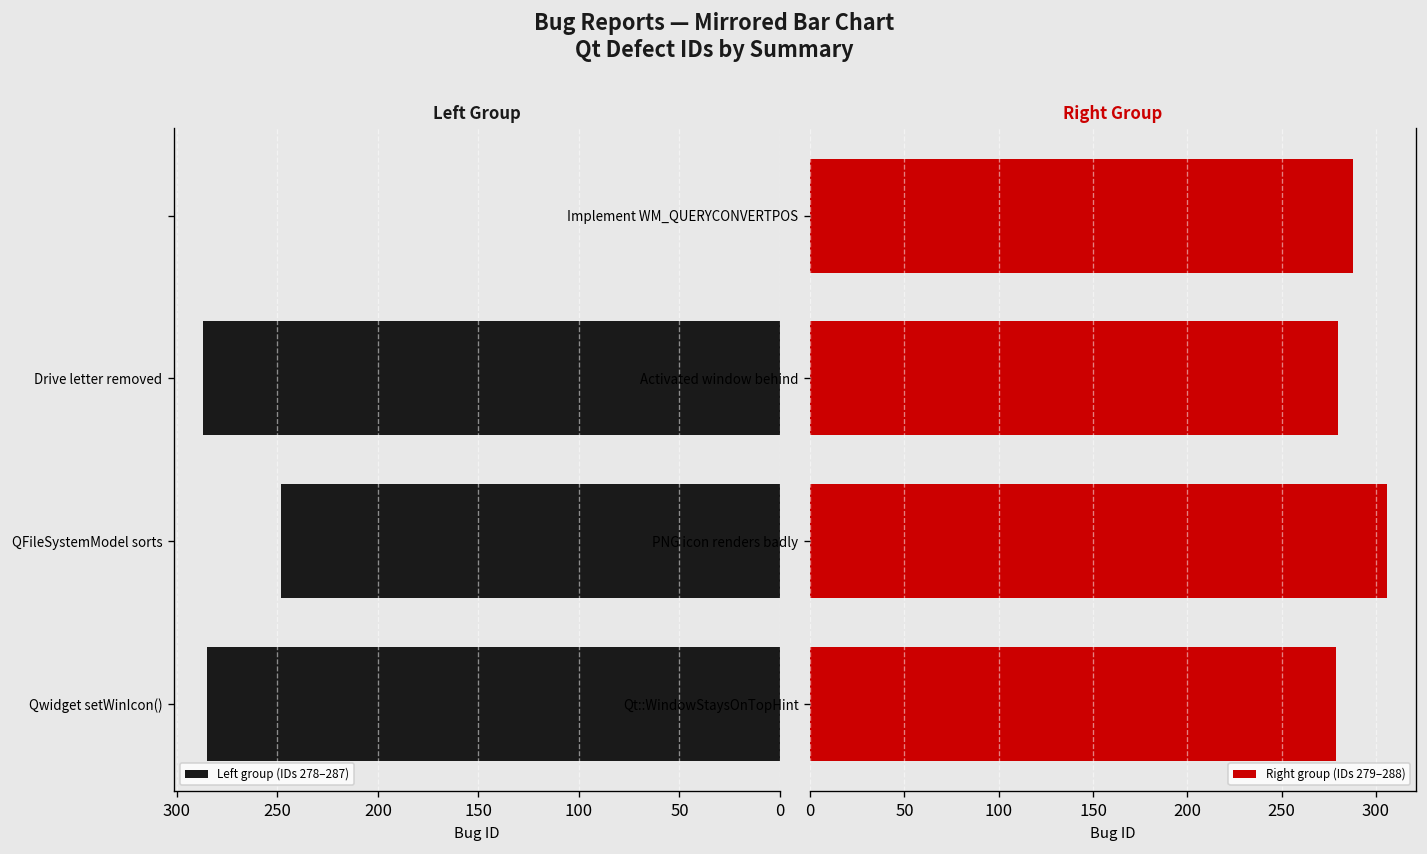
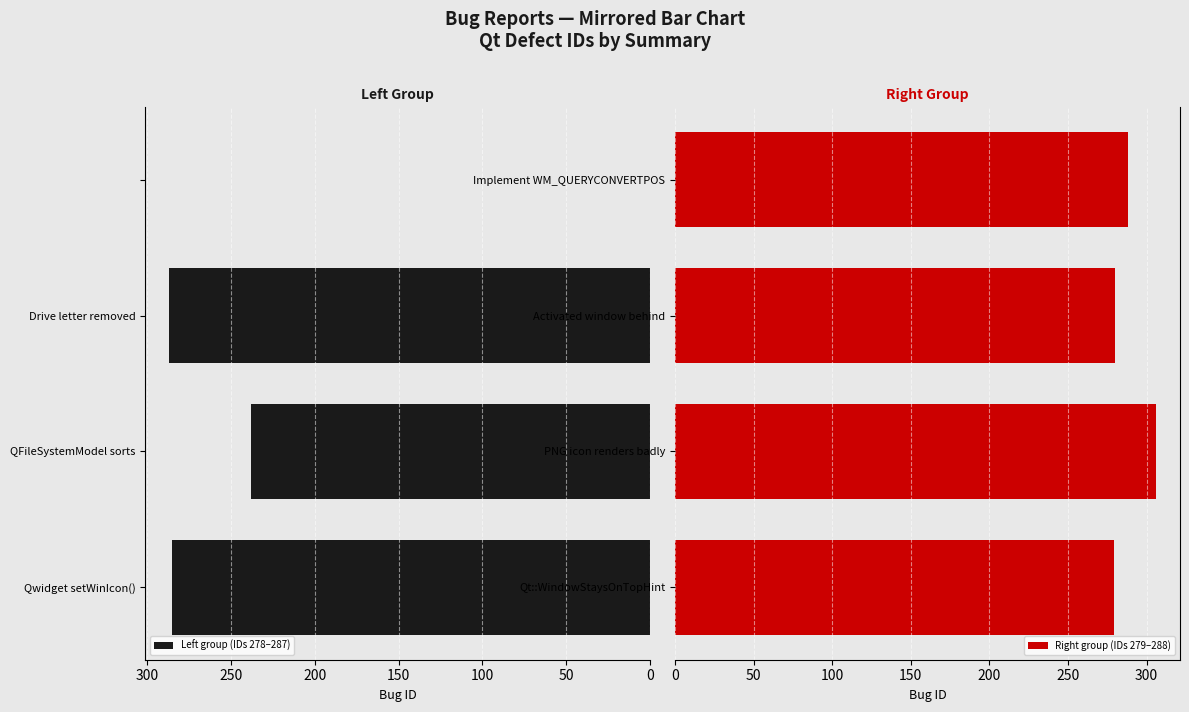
Left Group, QFileSystemModel sorts: 248 -> 238
